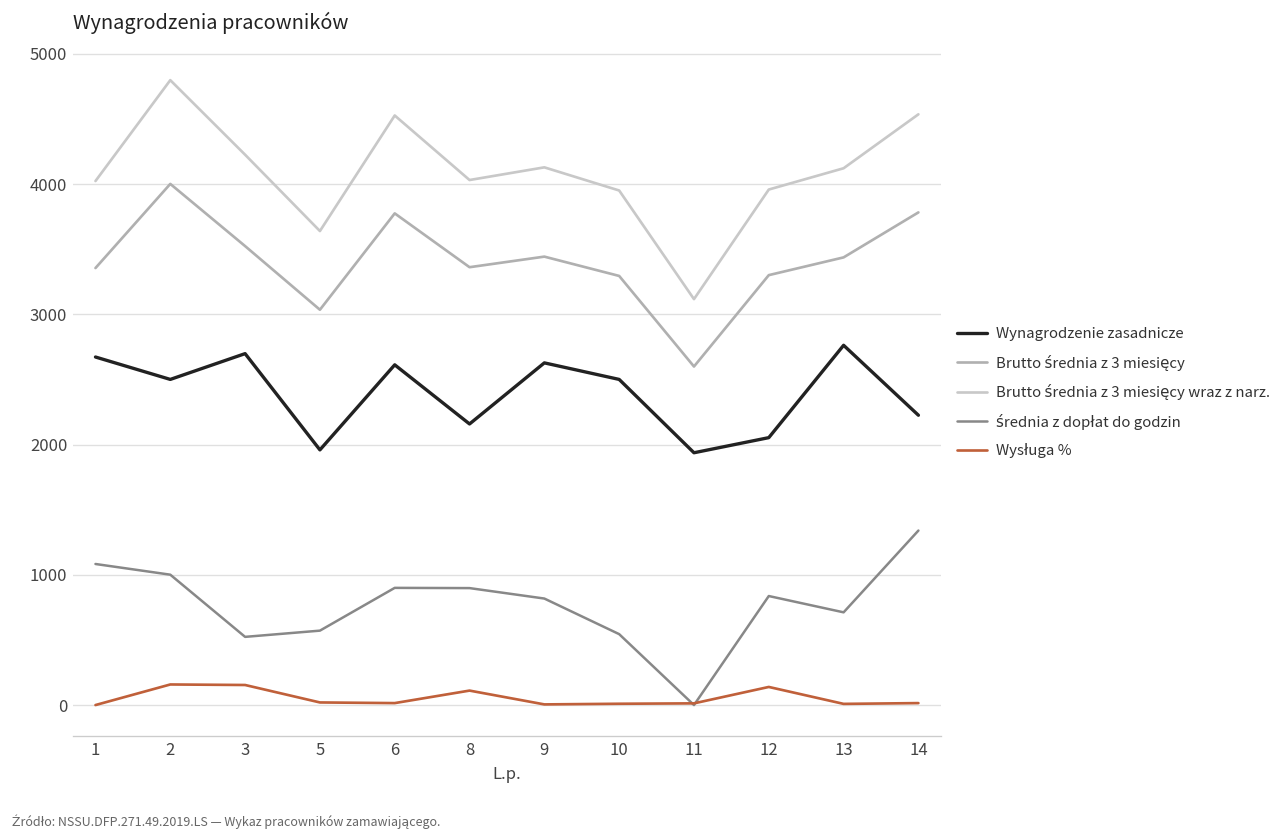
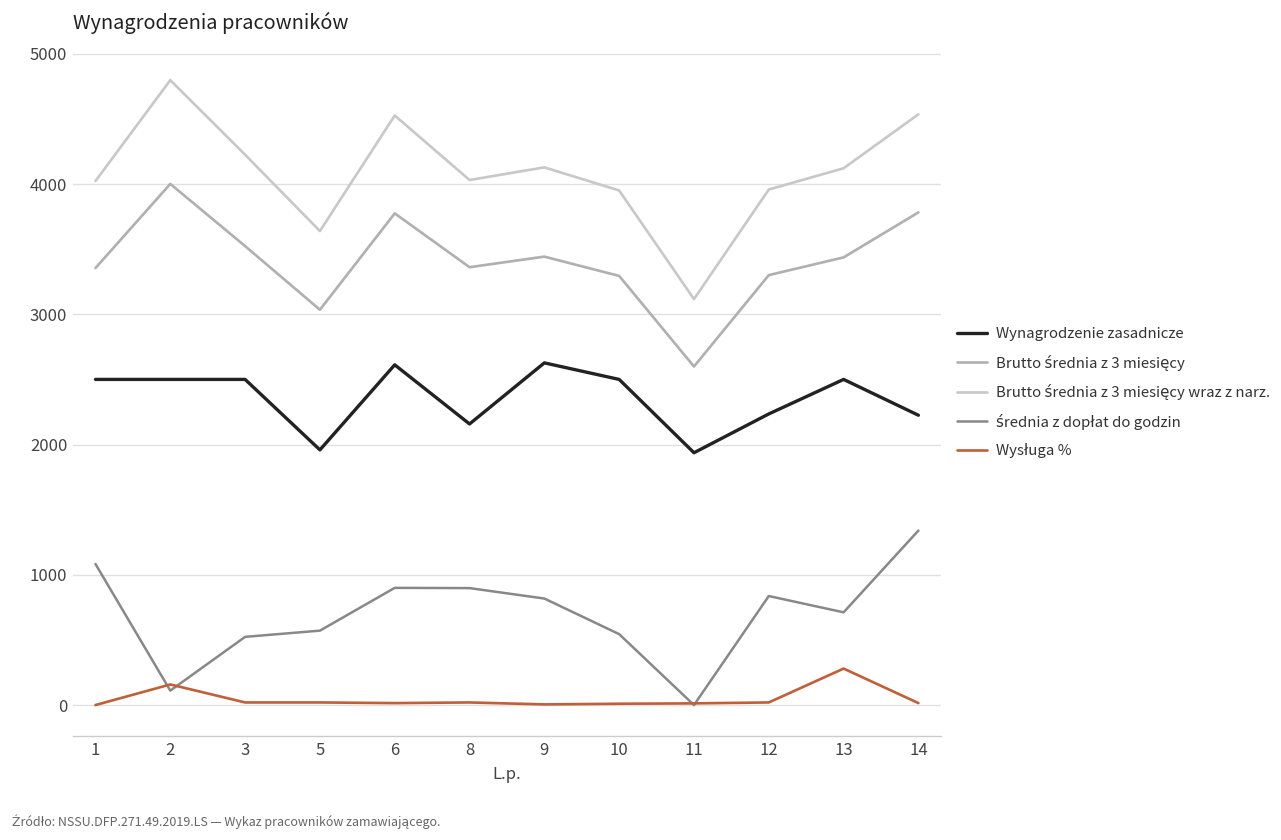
Wynagrodzenie zasadnicze, 1: 2670 -> 2500
średnia z dopłat do godzin, 2: 1000 -> 110
Wynagrodzenie zasadnicze, 3: 2700 -> 2500
Wysługa %, 3: 150 -> 20
Wysługa %, 8: 110 -> 20
Wynagrodzenie zasadnicze, 12: 2050 -> 2240
Wysługa %, 12: 140 -> 20
Wynagrodzenie zasadnicze, 13: 2760 -> 2500
Wysługa %, 13: 10 -> 280
